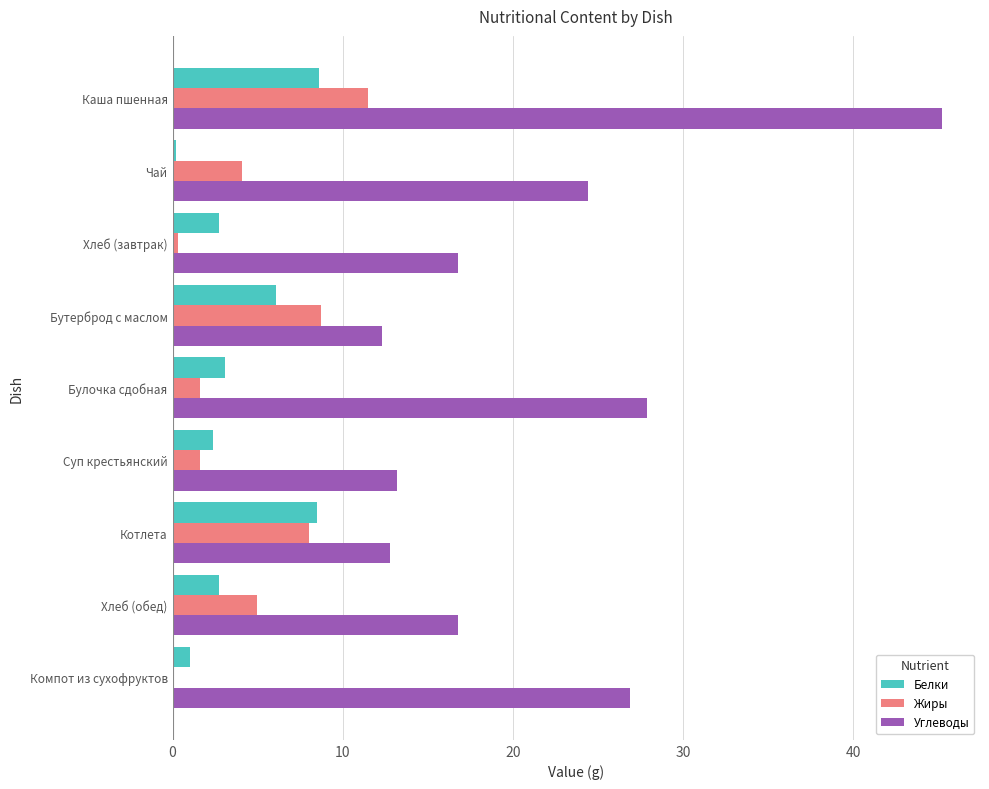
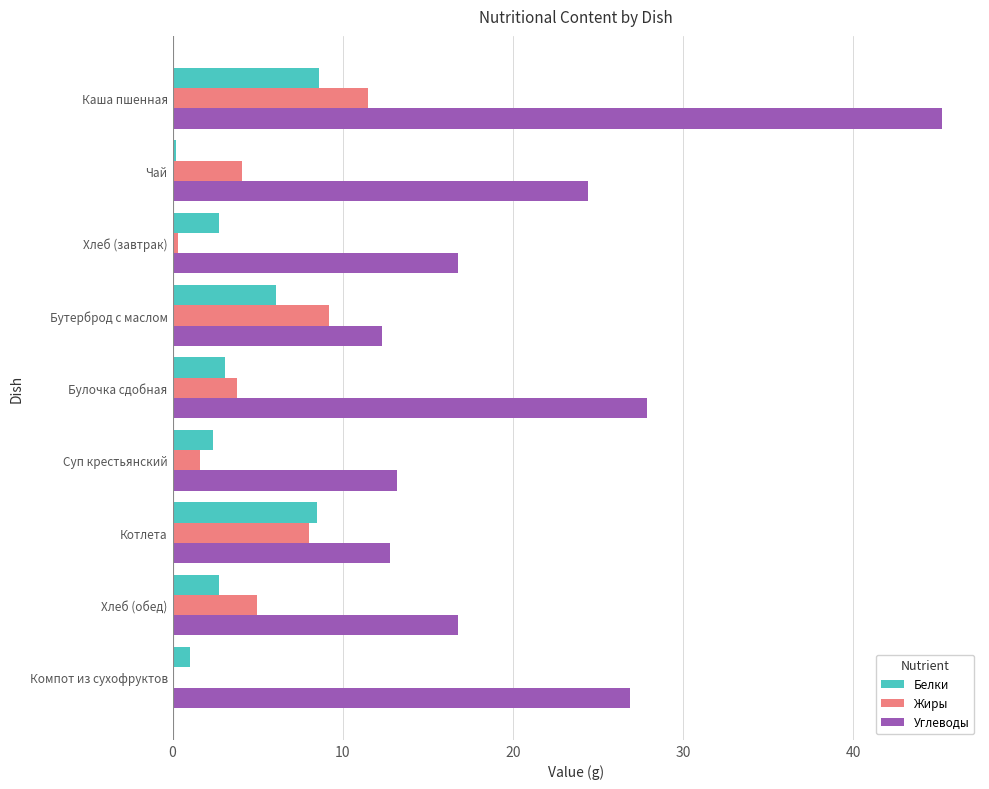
Жиры, Бутерброд с маслом: 8.7 -> 9.2
Жиры, Булочка сдобная: 1.6 -> 3.8
